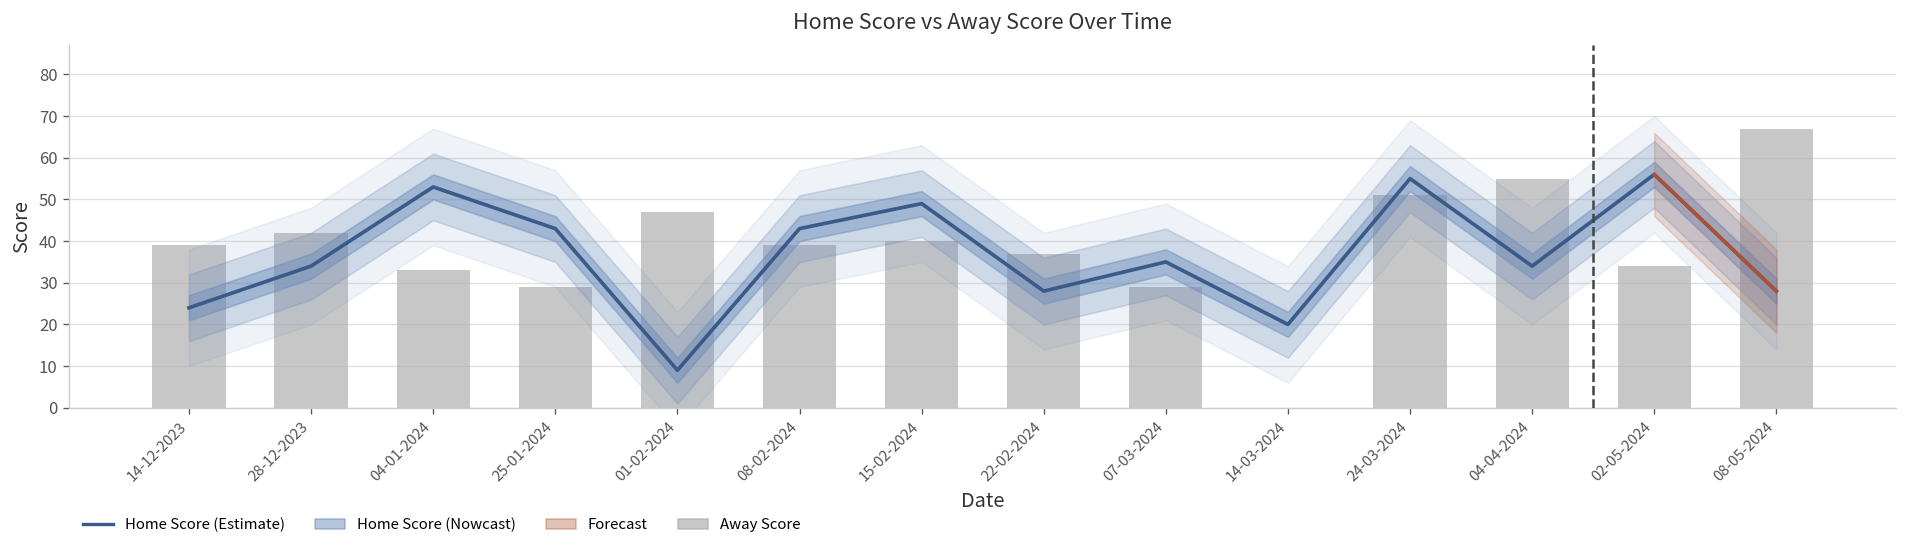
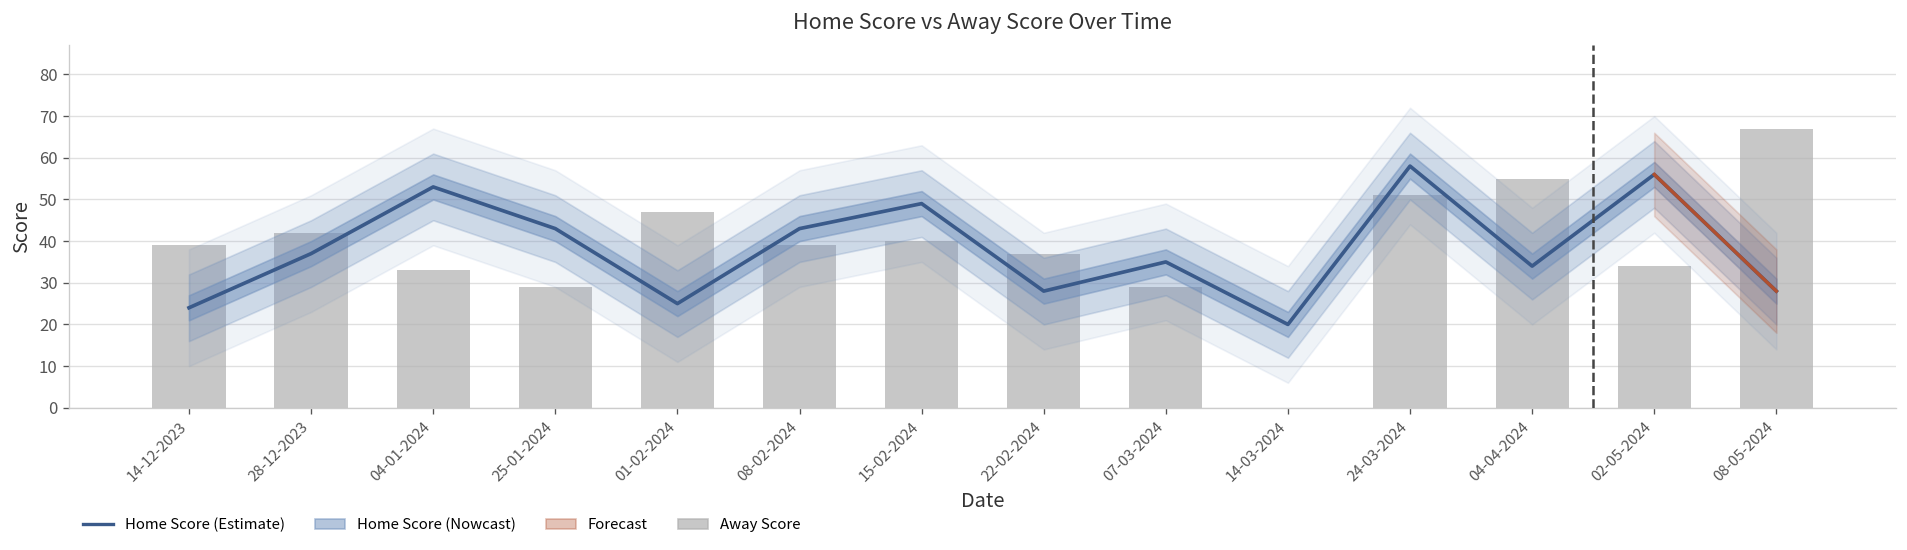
Home Score (Estimate), 28-12-2023: 34 -> 37
Home Score (Estimate), 01-02-2024: 9 -> 25
Home Score (Estimate), 24-03-2024: 55 -> 58
